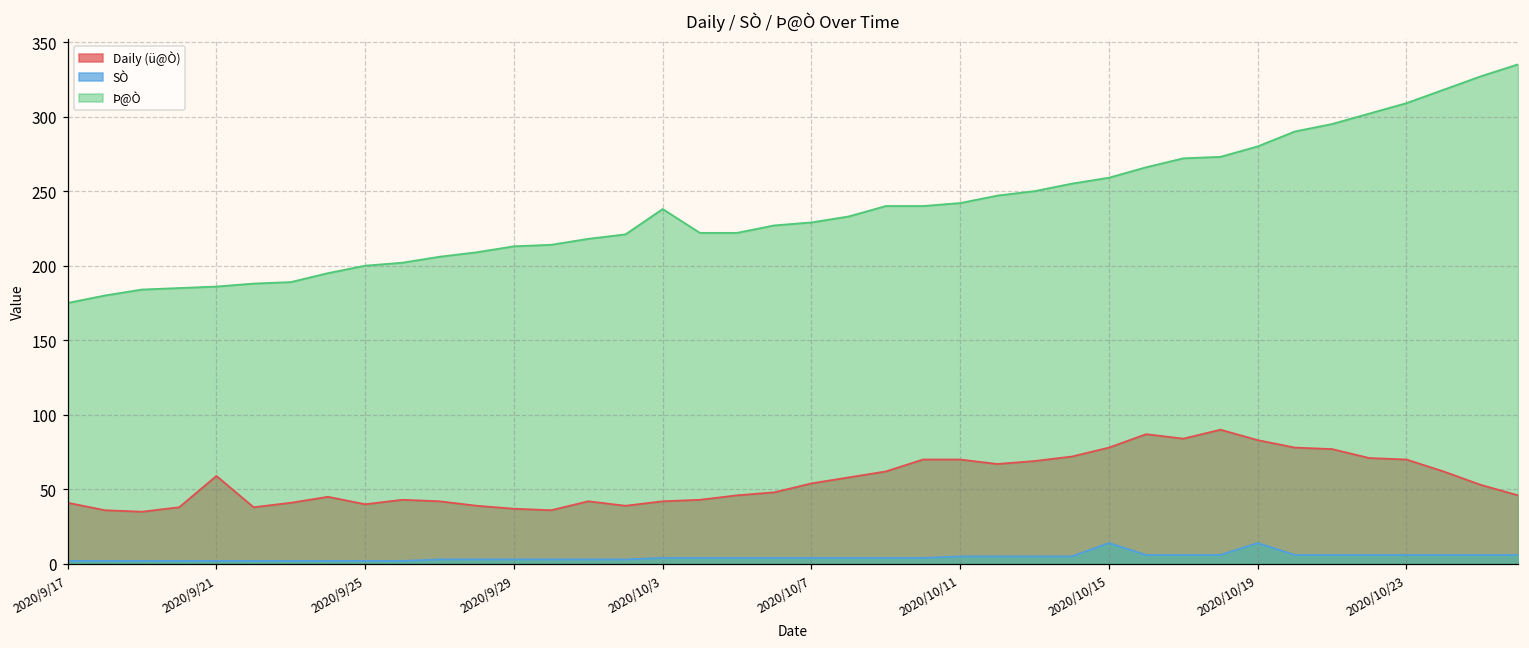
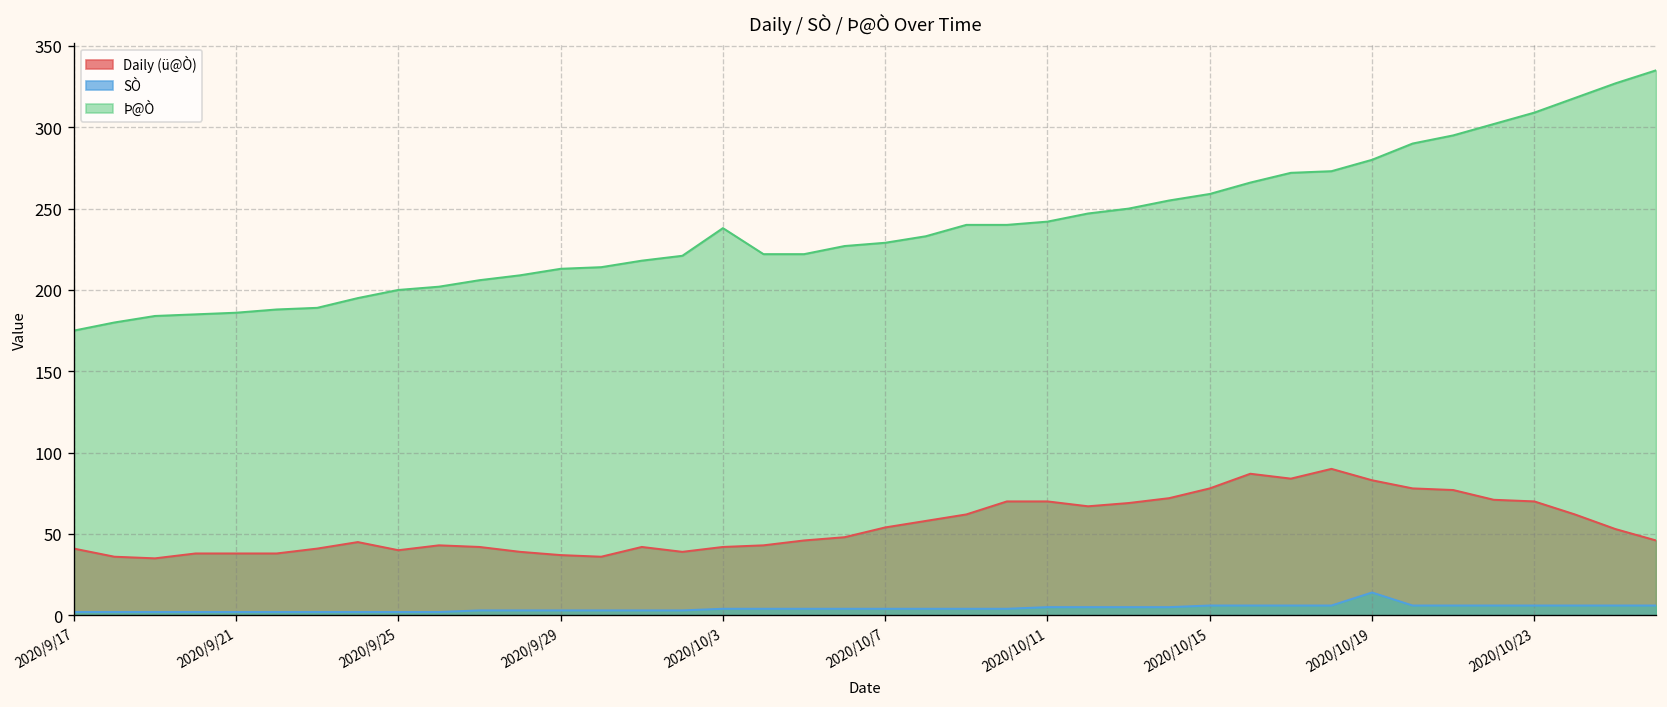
Daily (ü@Ò), 2020/9/21: 59 -> 38
SÒ, 2020/10/15: 14 -> 6
